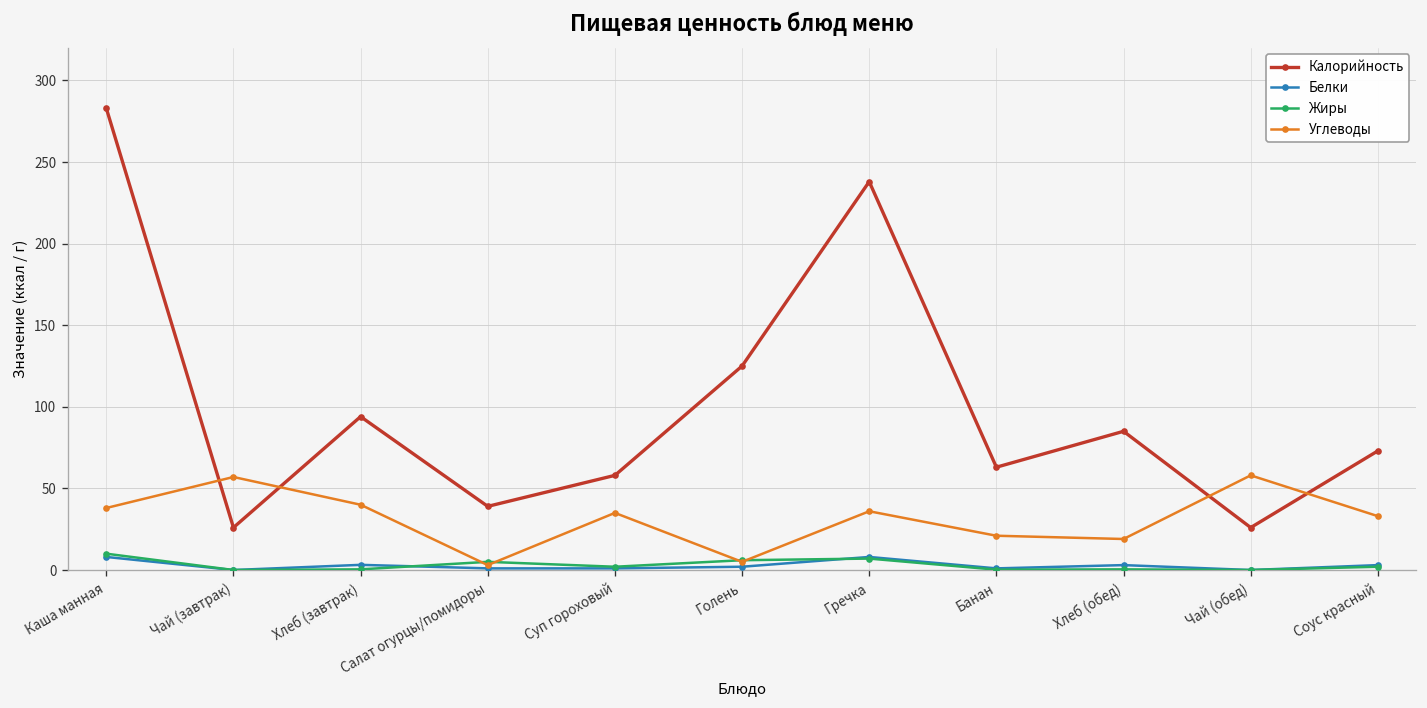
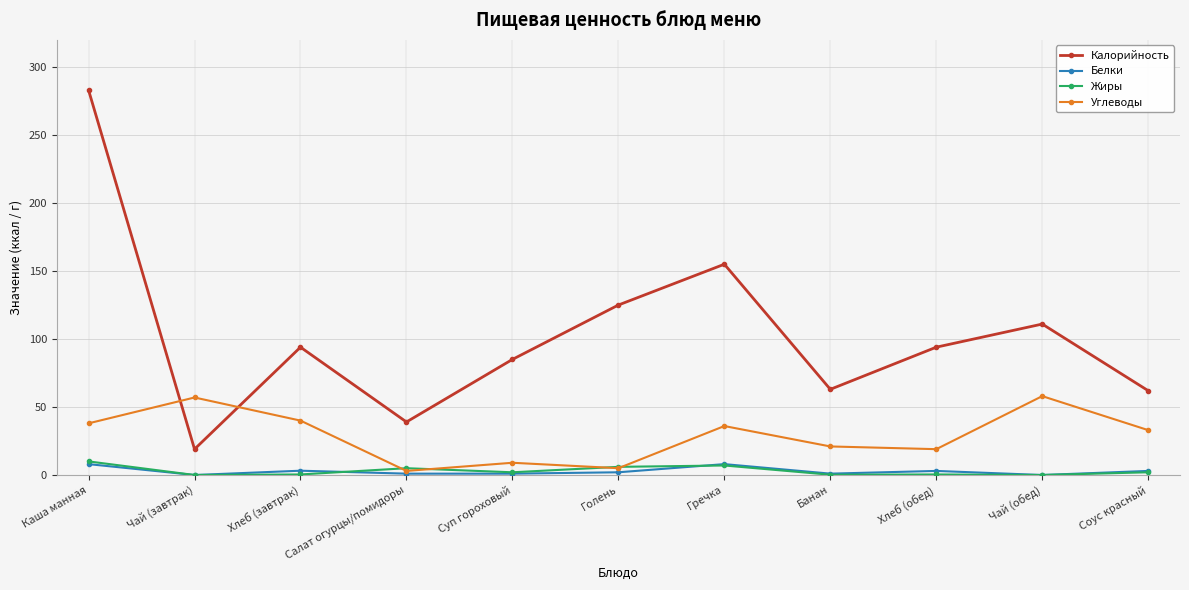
Калорийность, Чай (завтрак): 26 -> 19
Калорийность, Суп гороховый: 58 -> 85
Углеводы, Суп гороховый: 35 -> 9
Калорийность, Гречка: 238 -> 155
Калорийность, Хлеб (обед): 85 -> 94
Калорийность, Чай (обед): 26 -> 111
Калорийность, Соус красный: 73 -> 62
